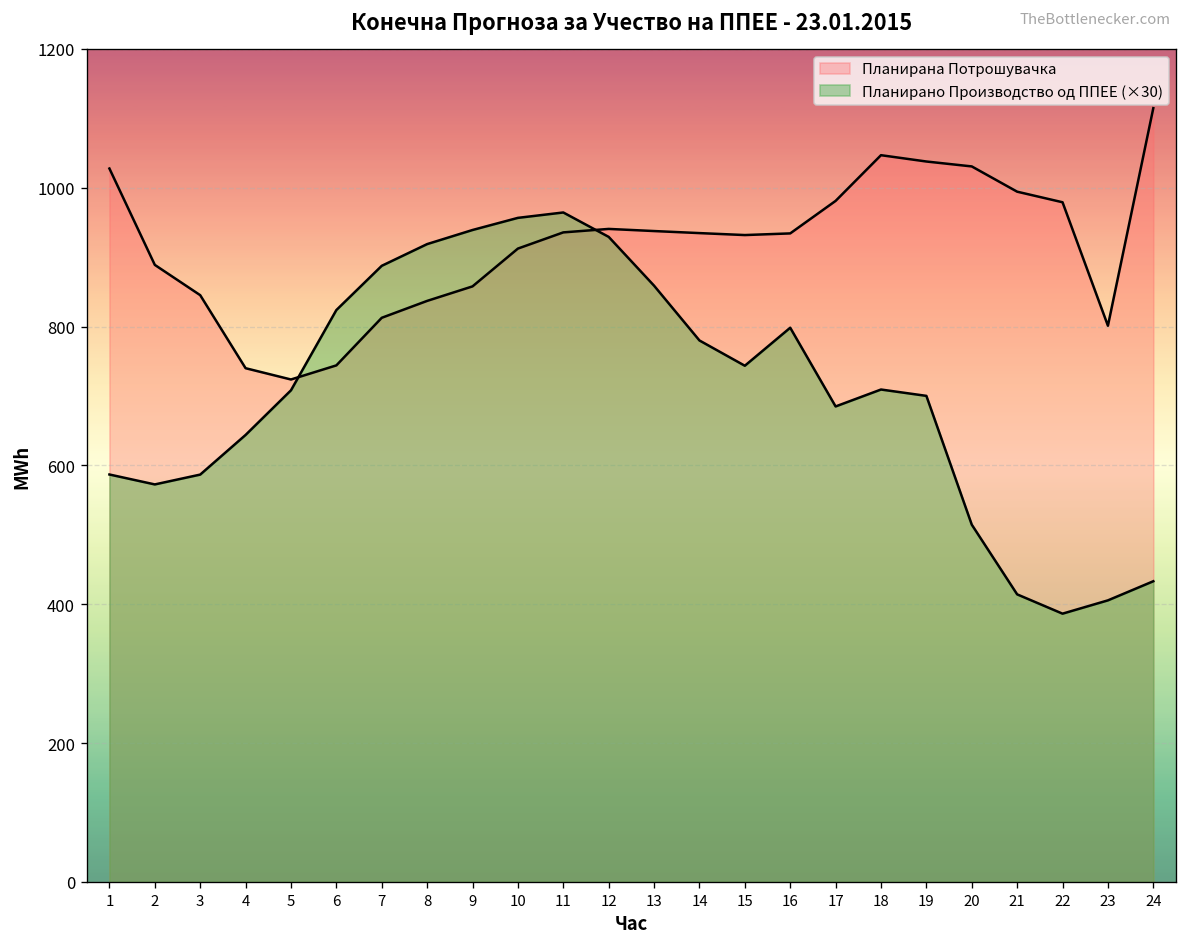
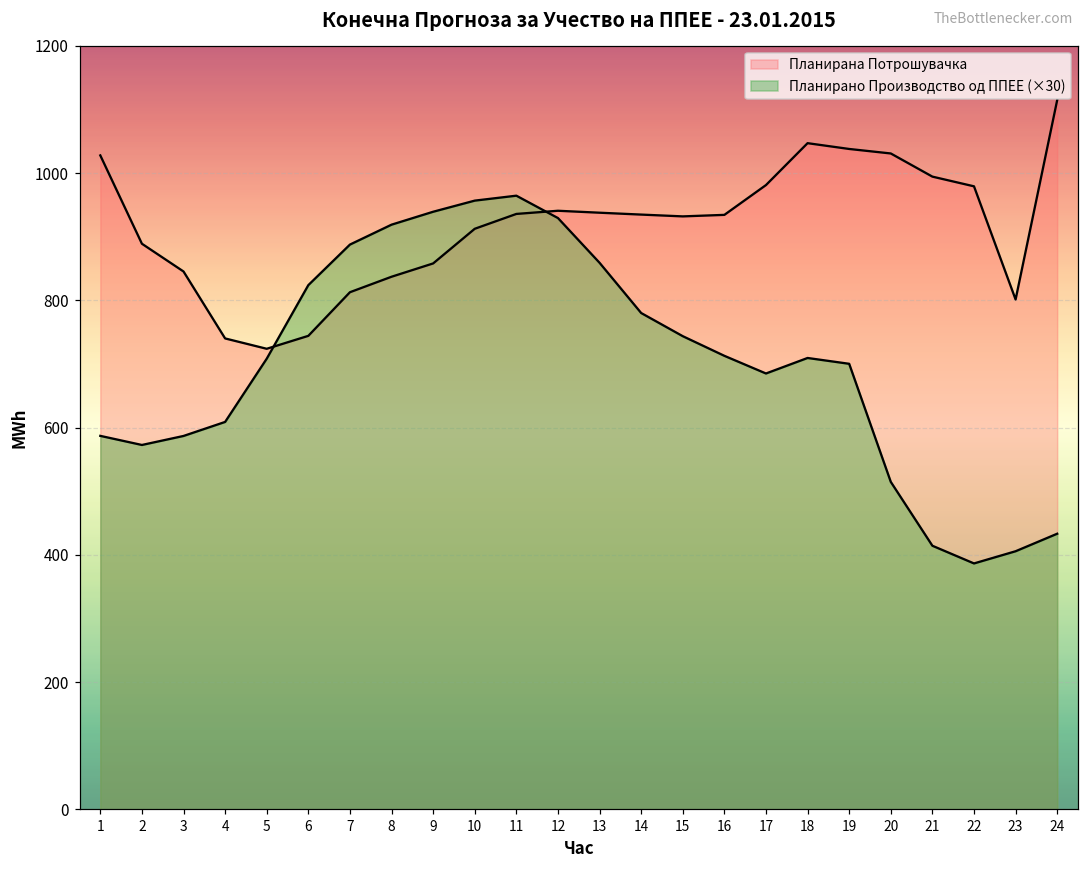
Планирано Производство од ППЕЕ (×30), 4: 640 -> 610
Планирано Производство од ППЕЕ (×30), 16: 800 -> 710
